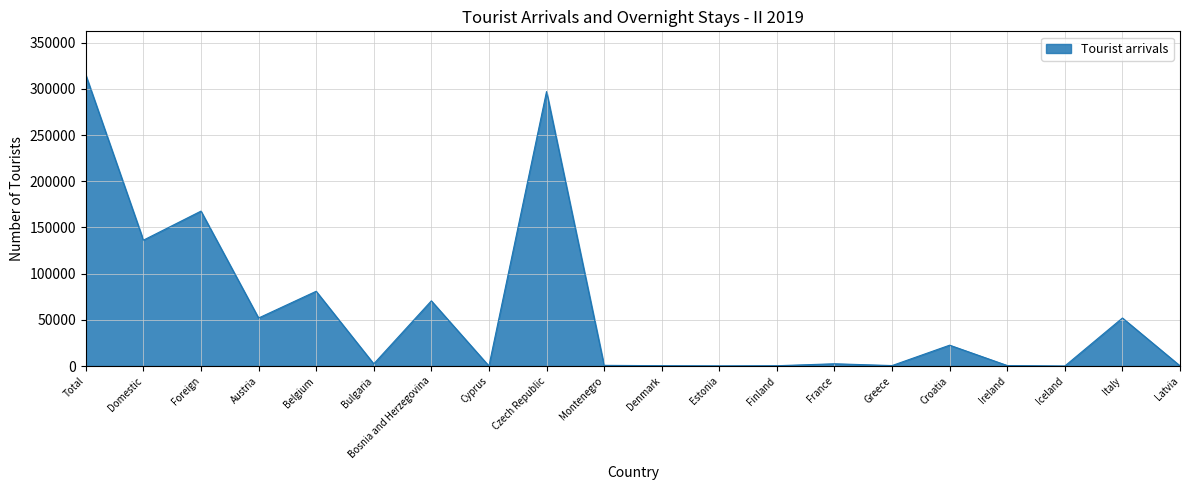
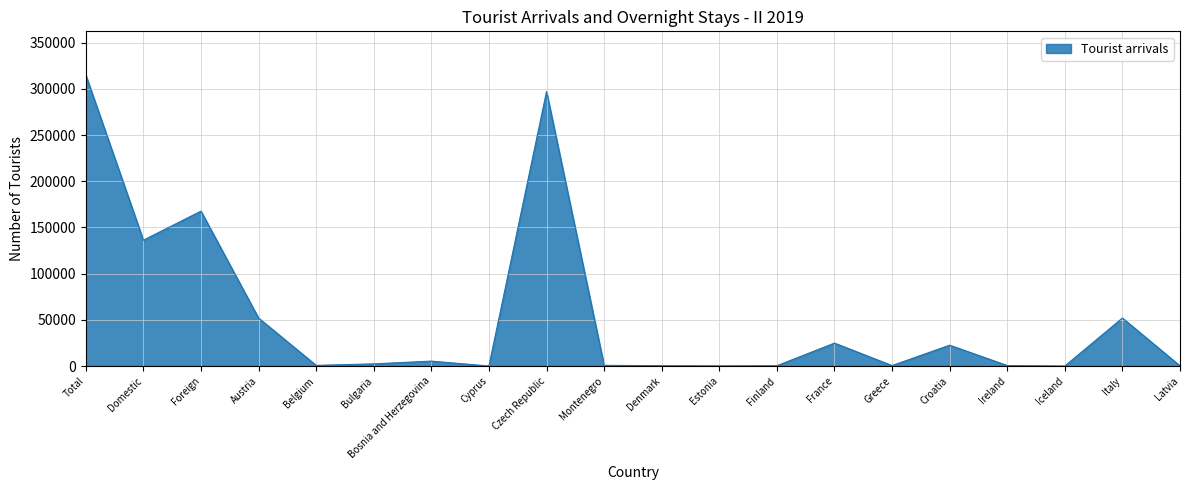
Belgium: 80000 -> 0
Bosnia and Herzegovina: 70000 -> 10000
France: 0 -> 20000
